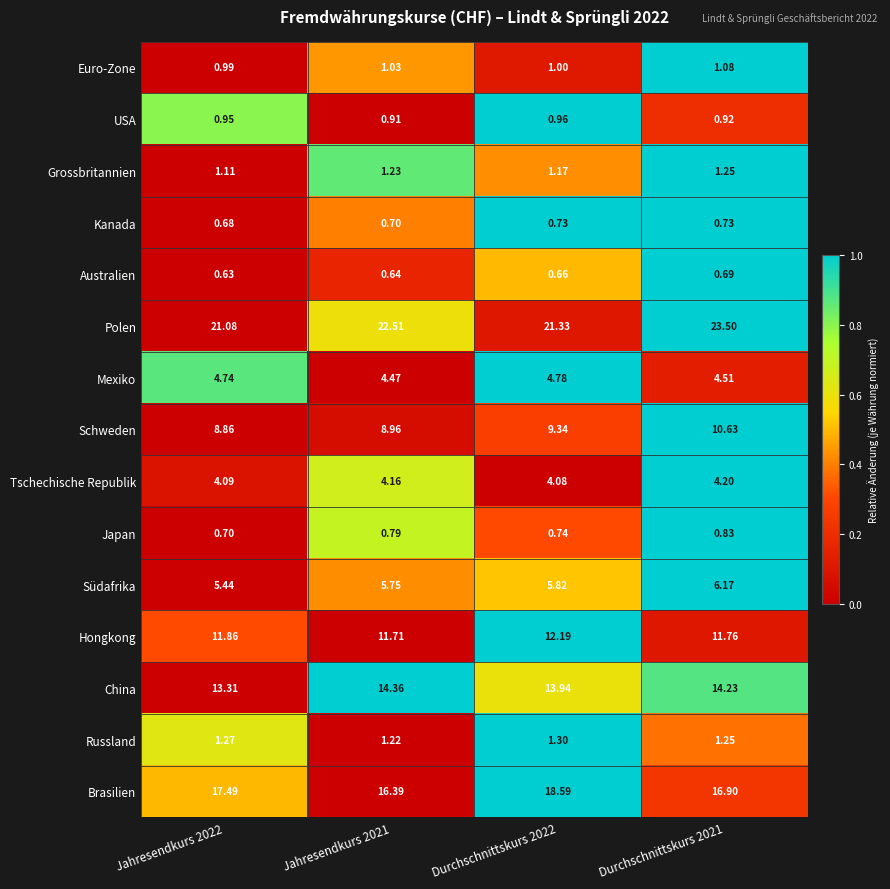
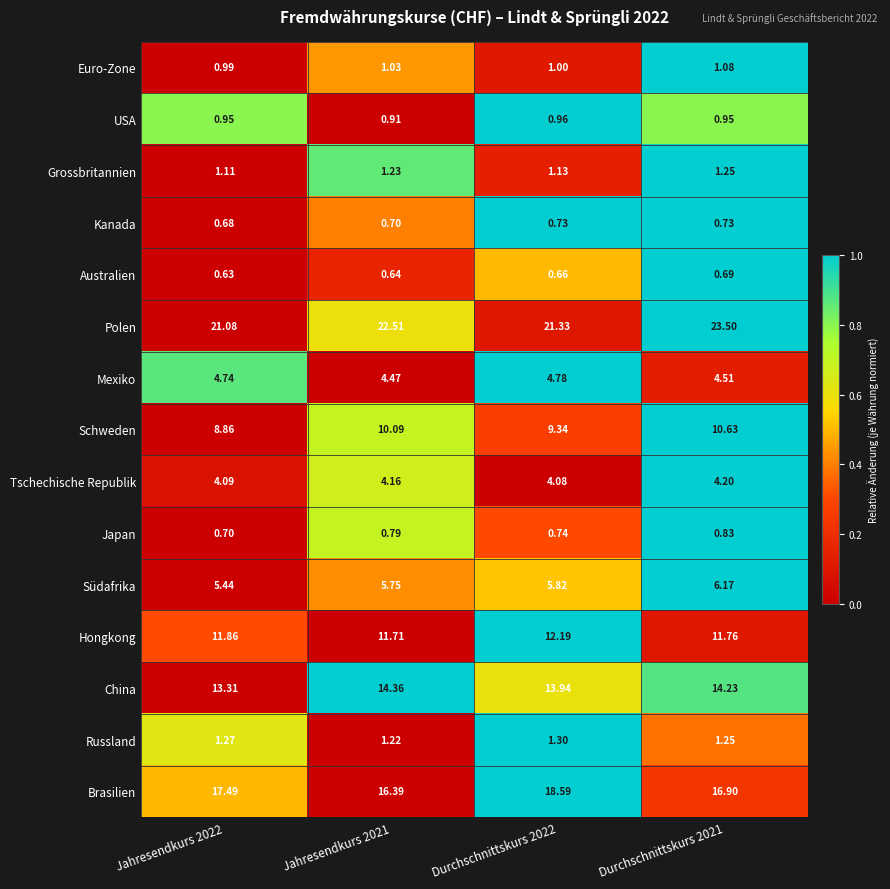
USA, Durchschnittskurs 2021: 0.92 -> 0.95
Grossbritannien, Durchschnittskurs 2022: 1.17 -> 1.13
Schweden, Jahresendkurs 2021: 8.96 -> 10.09
